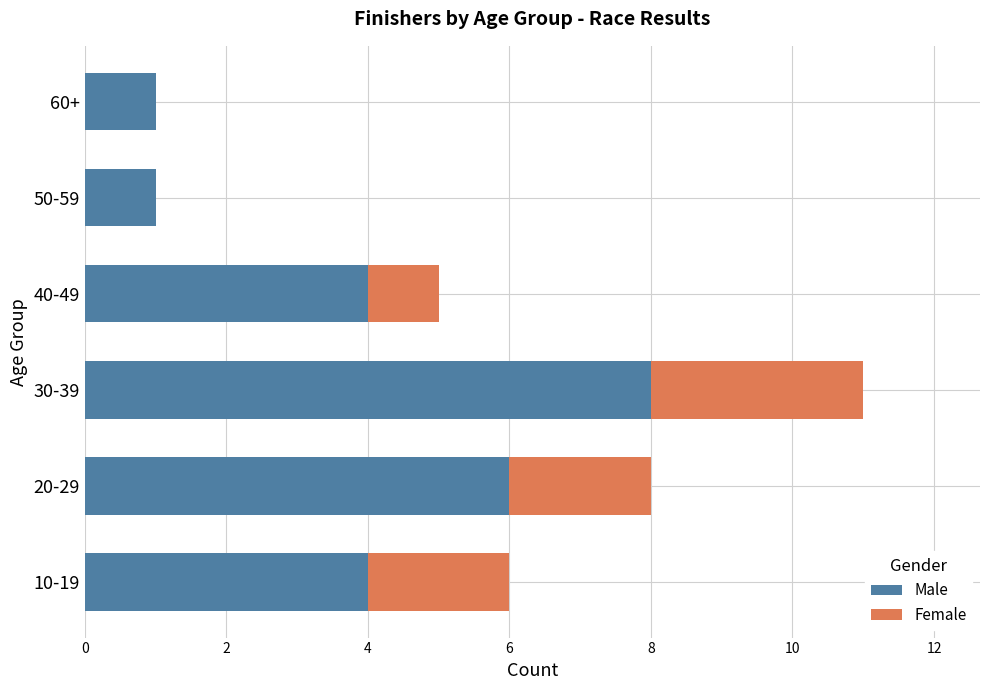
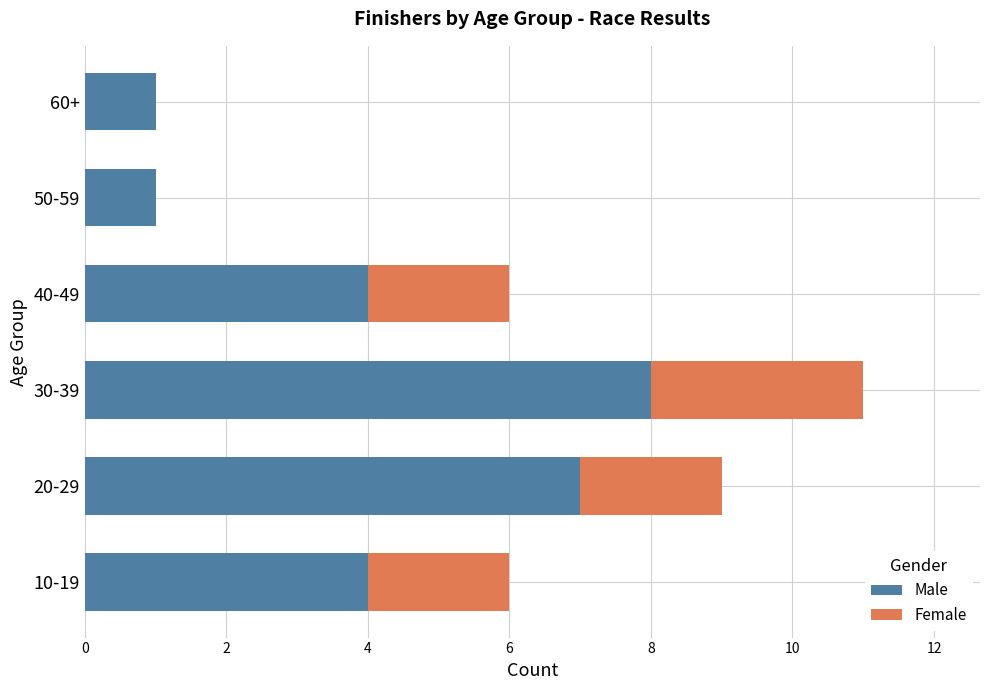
Female, 40-49: 1 -> 2
Male, 20-29: 6 -> 7
